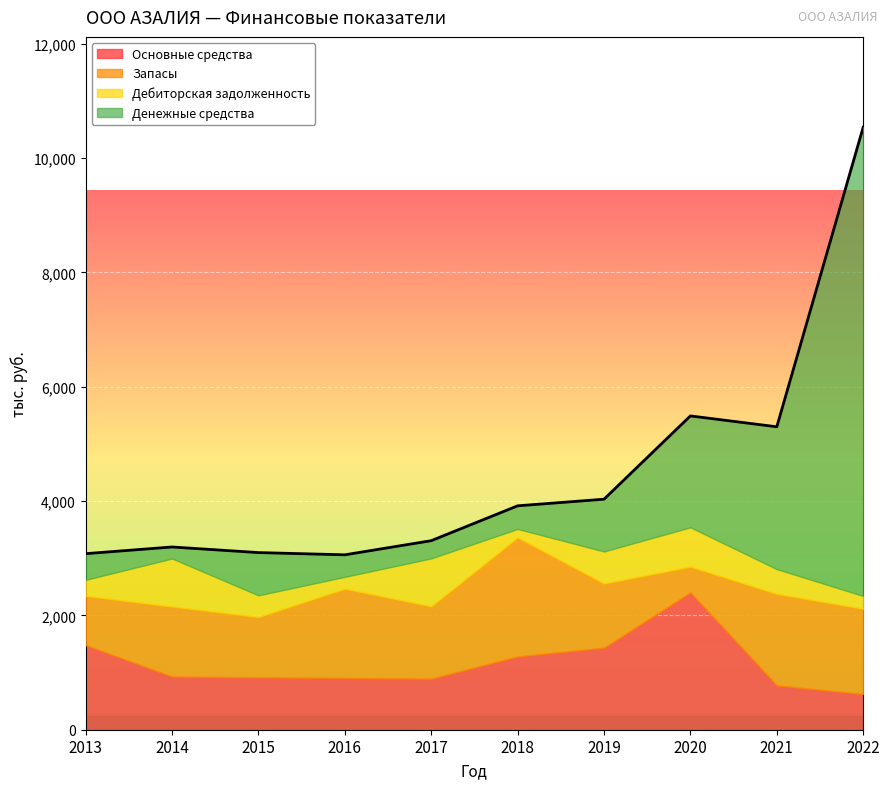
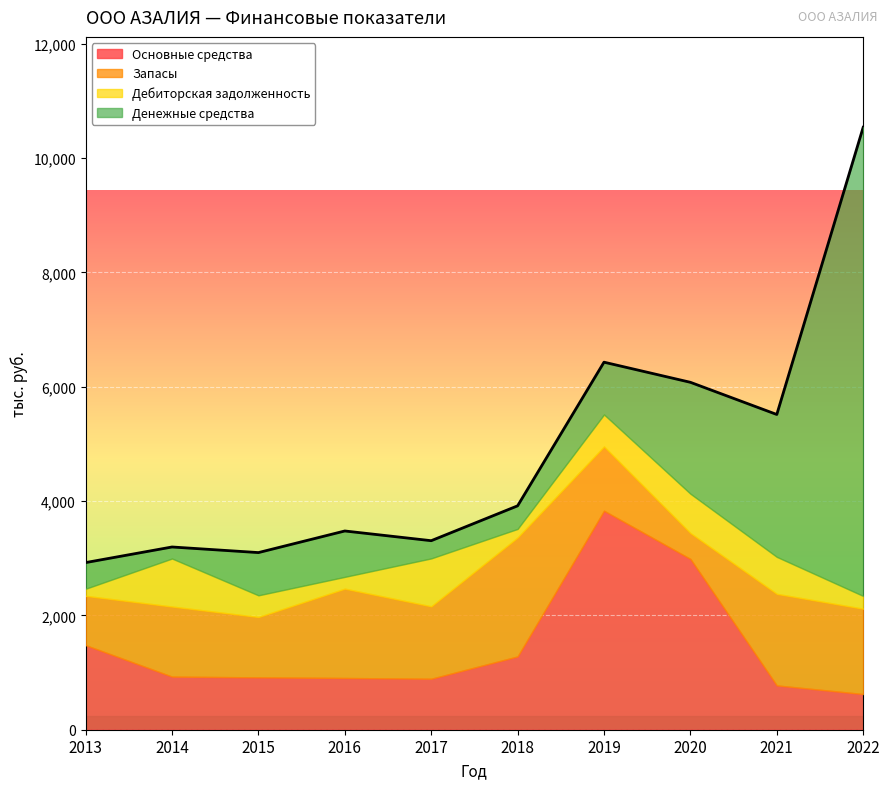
Дебиторская задолженность, 2013: 300 -> 100
Денежные средства, 2016: 400 -> 800
Основные средства, 2019: 1,400 -> 3,800
Основные средства, 2020: 2,400 -> 3,000
Дебиторская задолженность, 2021: 400 -> 600
